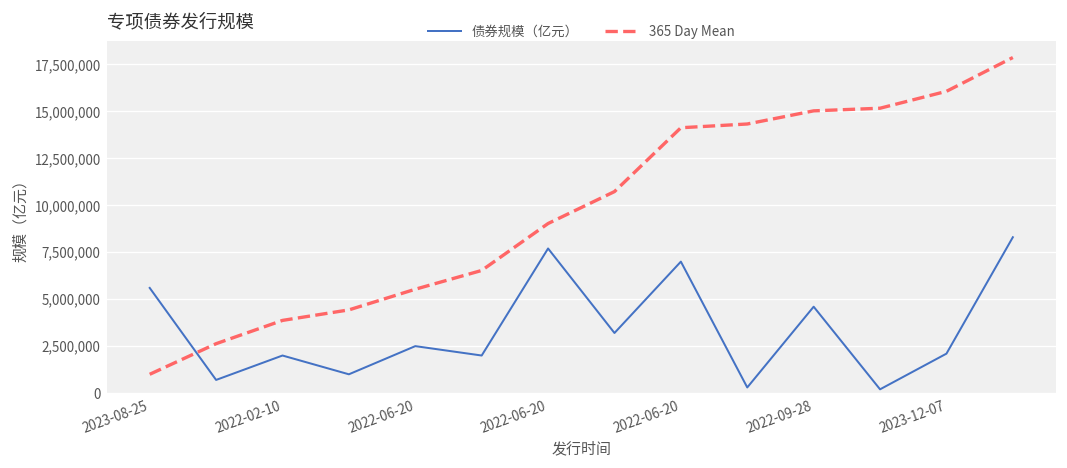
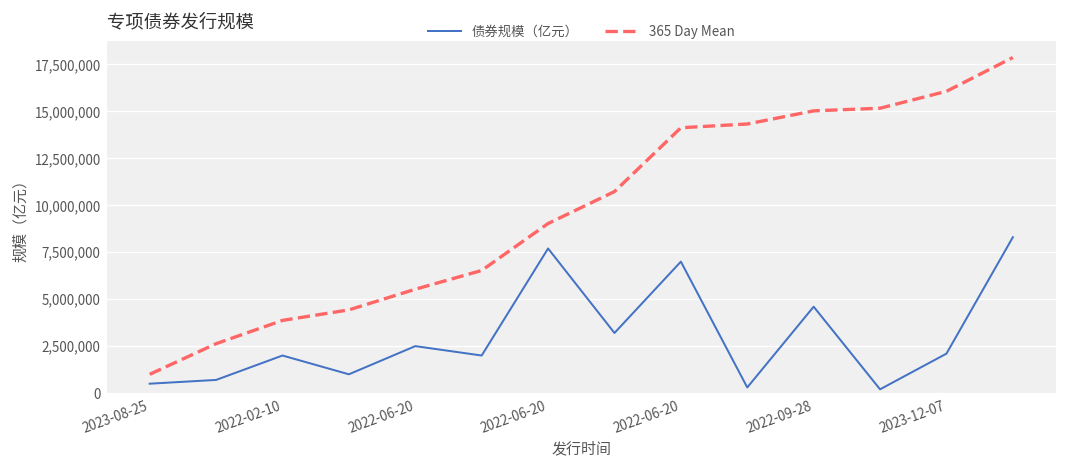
债券规模（亿元）, 2023-08-25: 5,600,000 -> 500,000
